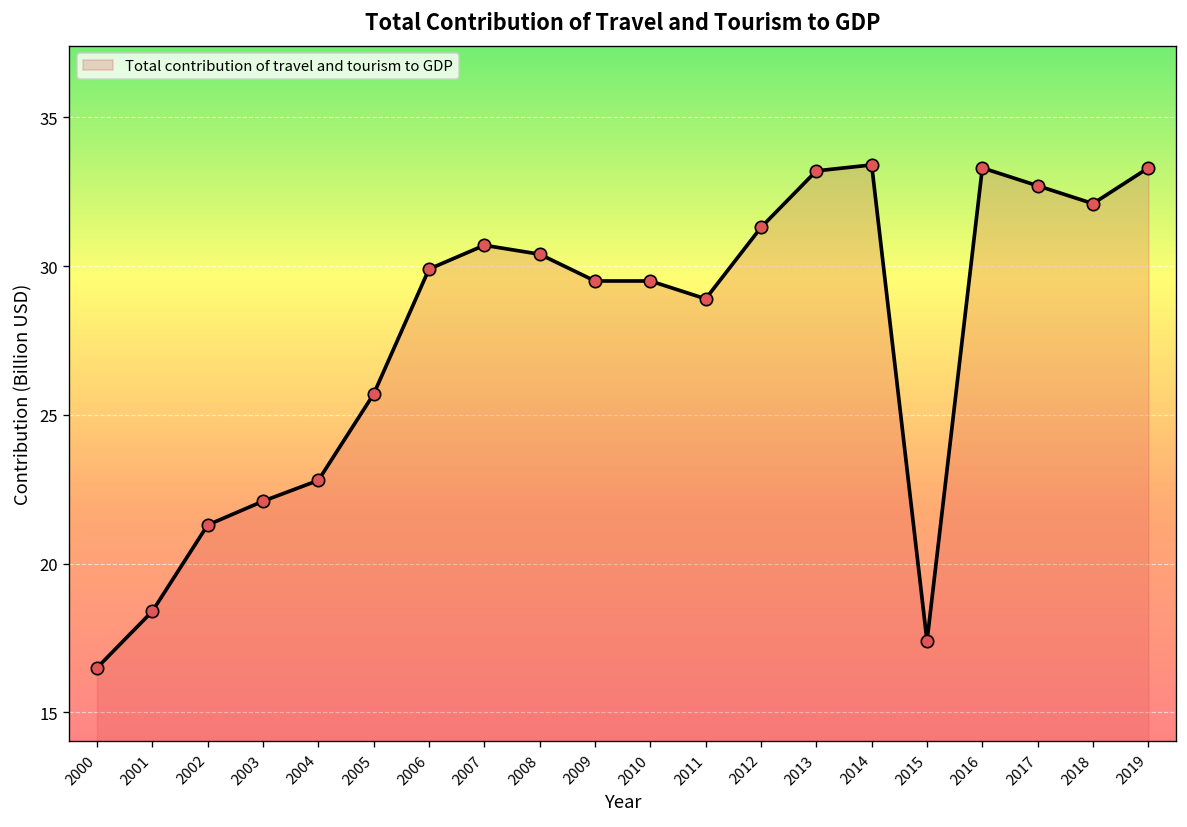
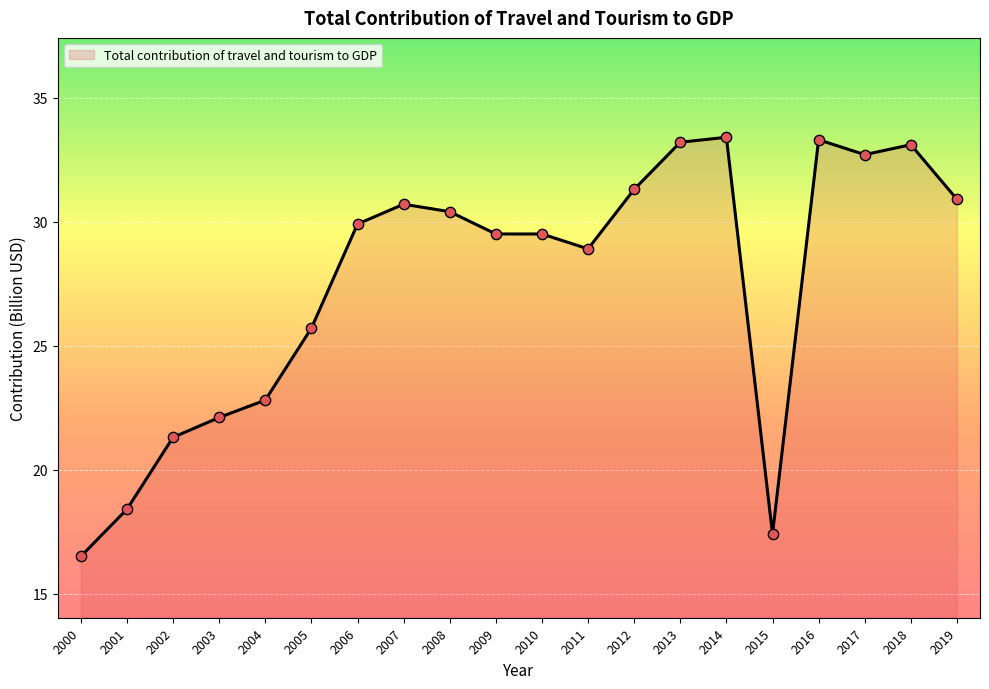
2018: 32.1 -> 33.1
2019: 33.3 -> 30.9
